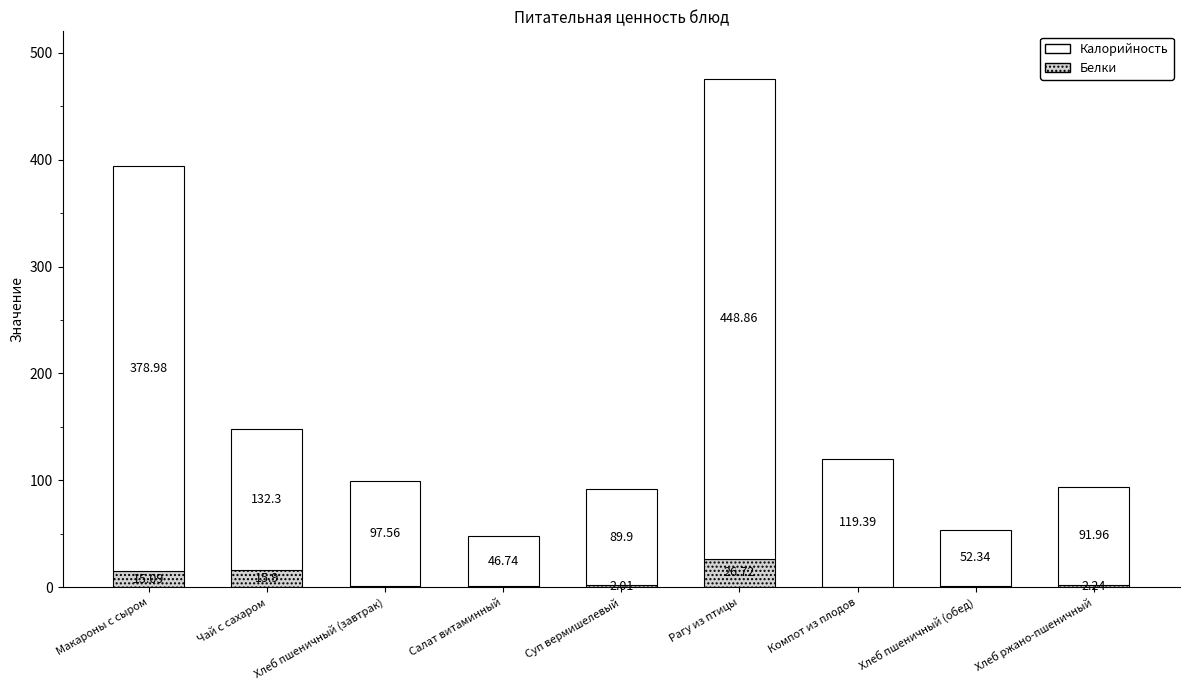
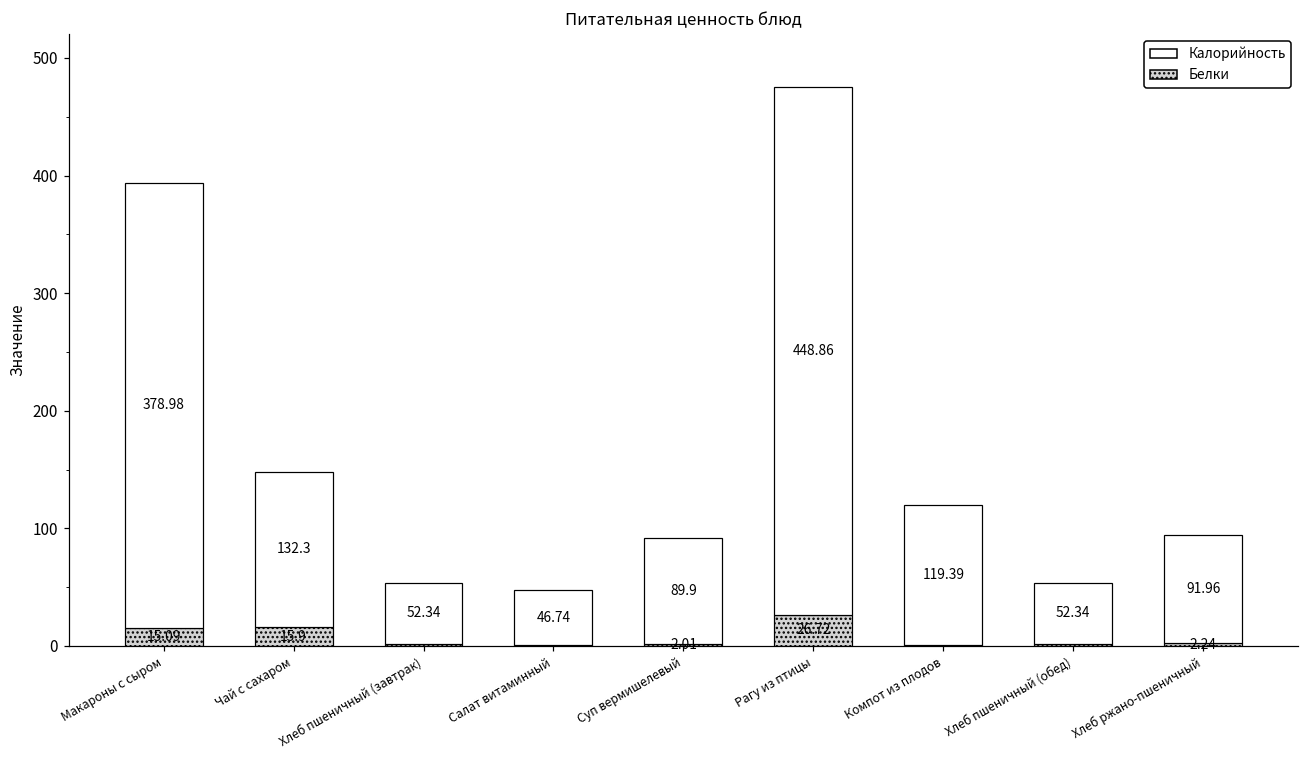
Калорийность, Хлеб пшеничный (завтрак): 97.56 -> 52.34
